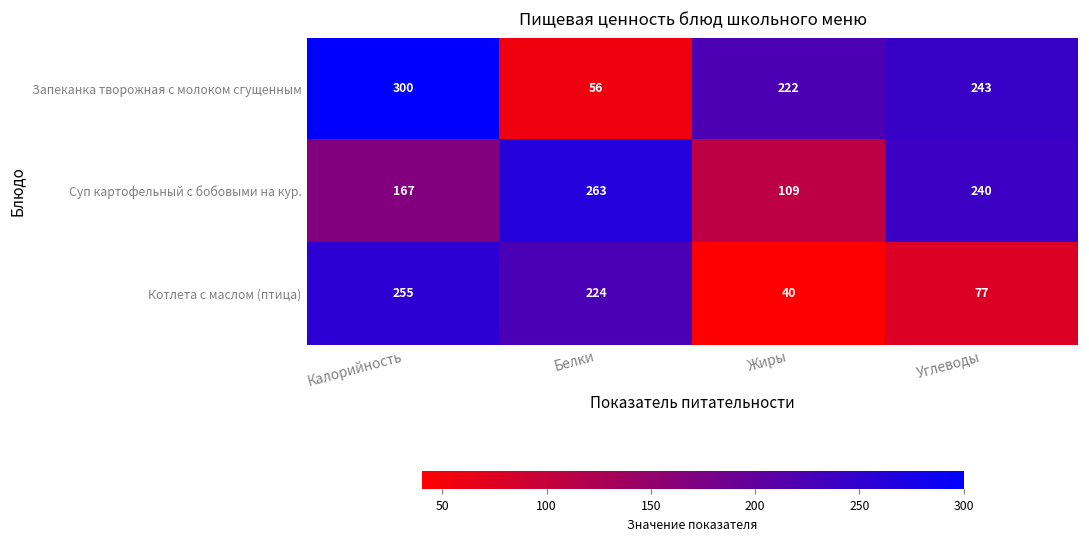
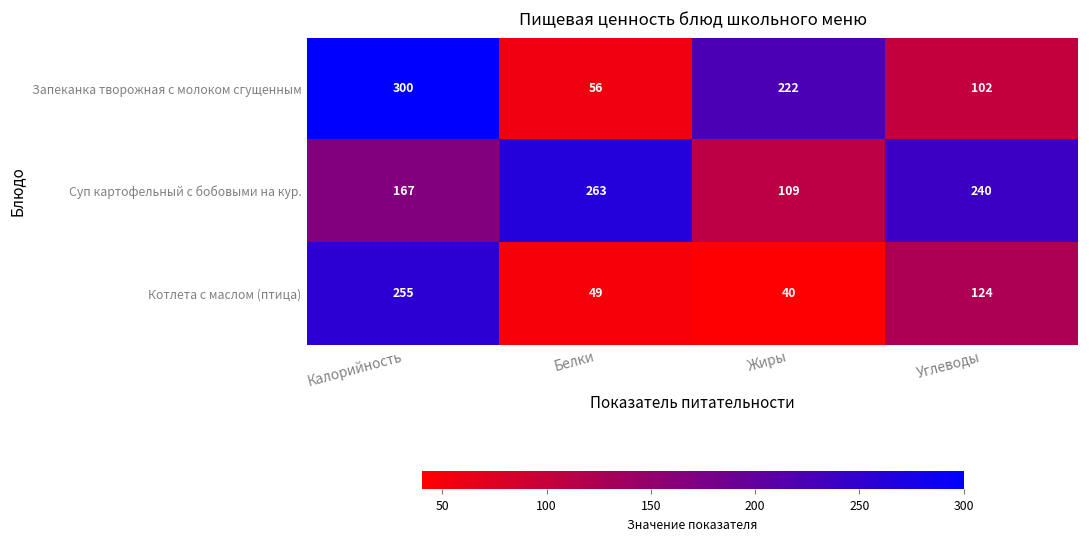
Запеканка творожная с молоком сгущенным, Углеводы: 243 -> 102
Котлета с маслом (птица), Белки: 224 -> 49
Котлета с маслом (птица), Углеводы: 77 -> 124
